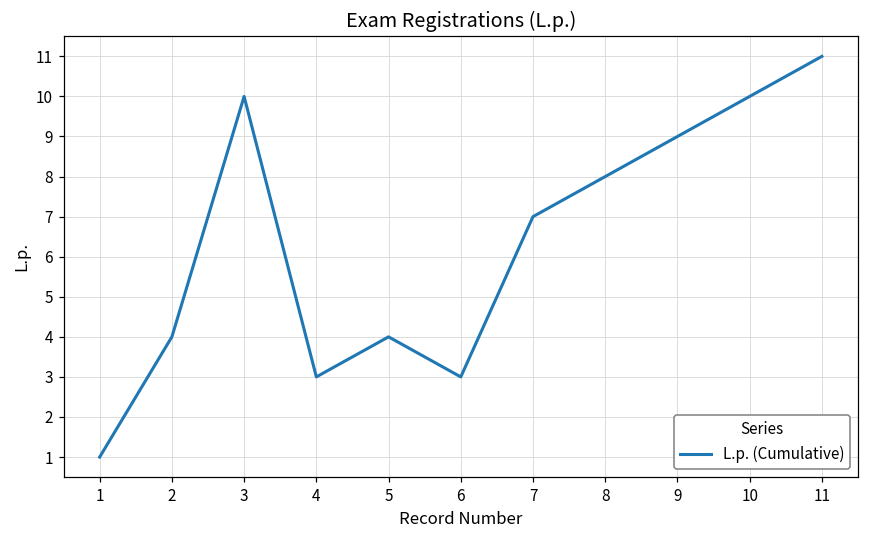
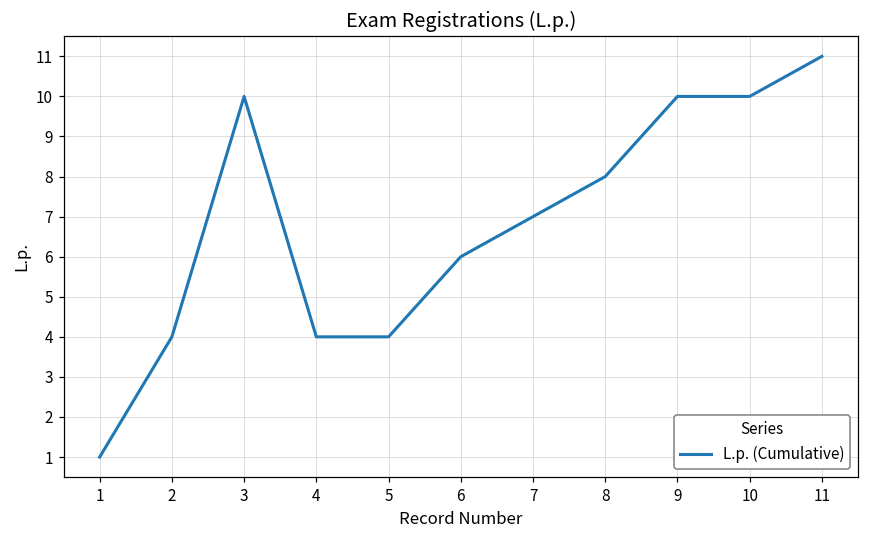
4: 3 -> 4
6: 3 -> 6
9: 9 -> 10
